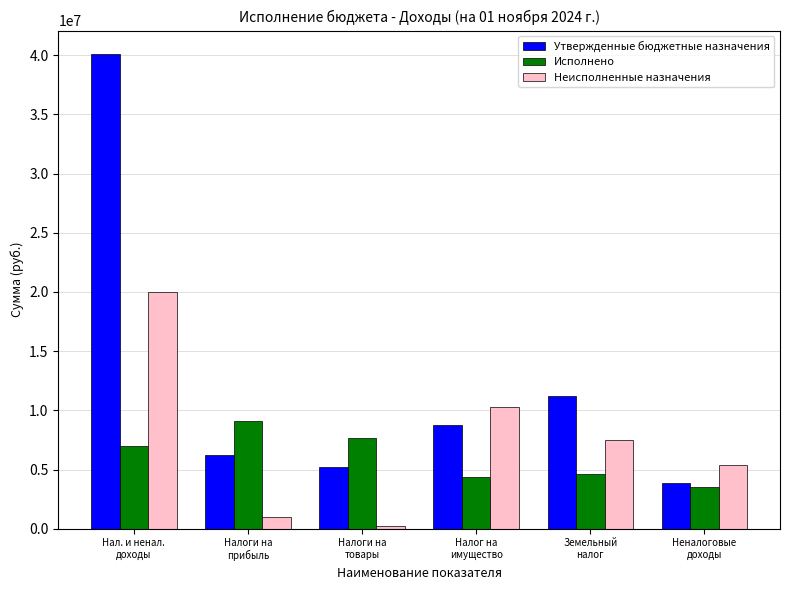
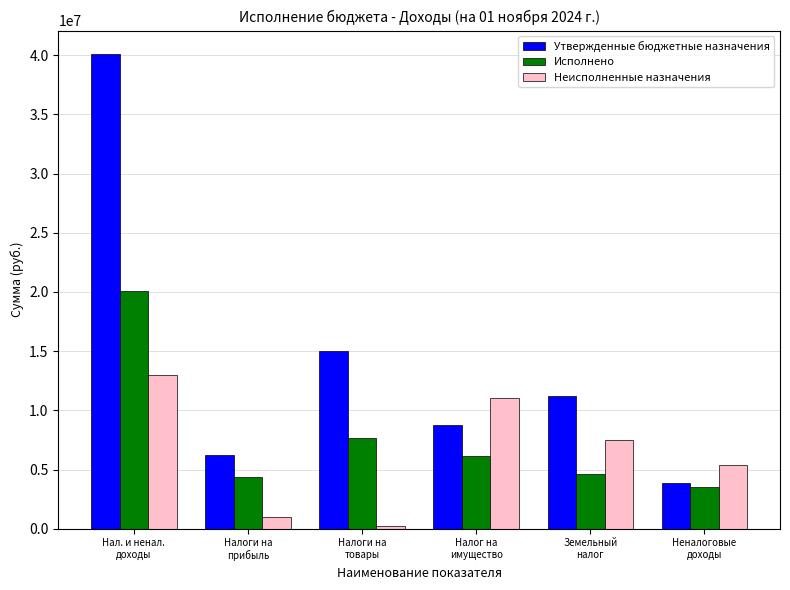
Исполнено, Нал. и ненал. доходы: 7000000 -> 20100000
Неисполненные назначения, Нал. и ненал. доходы: 20000000 -> 13000000
Исполнено, Налоги на прибыль: 9100000 -> 4400000
Утвержденные бюджетные назначения, Налоги на товары: 5200000 -> 15100000
Исполнено, Налог на имущество: 4400000 -> 6100000
Неисполненные назначения, Налог на имущество: 10300000 -> 11000000
